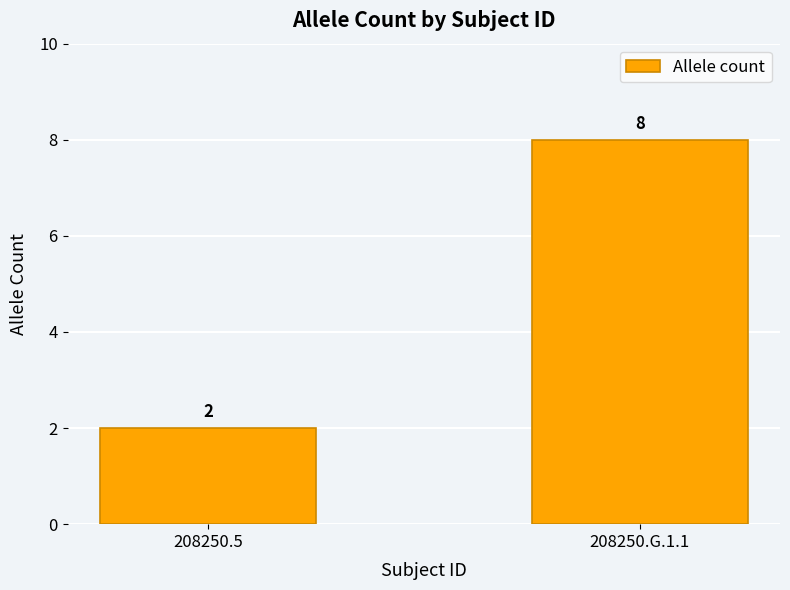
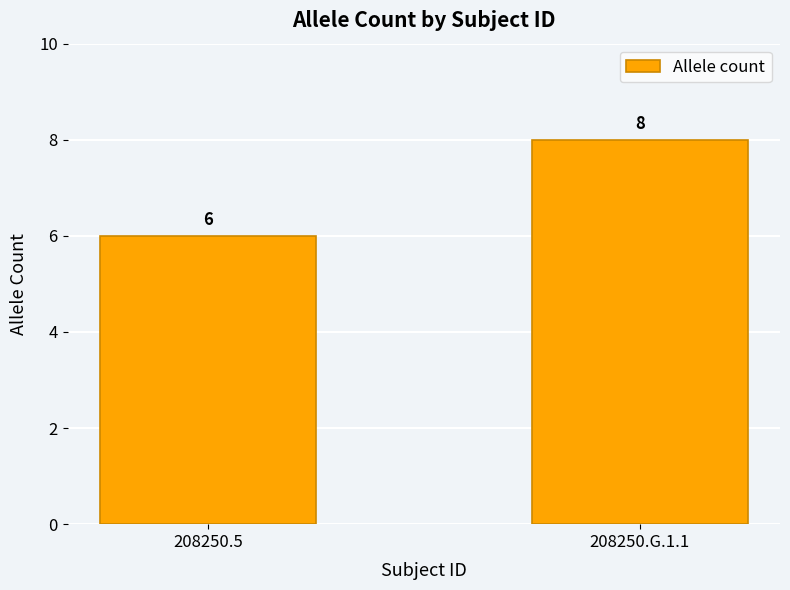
208250.5: 2 -> 6
